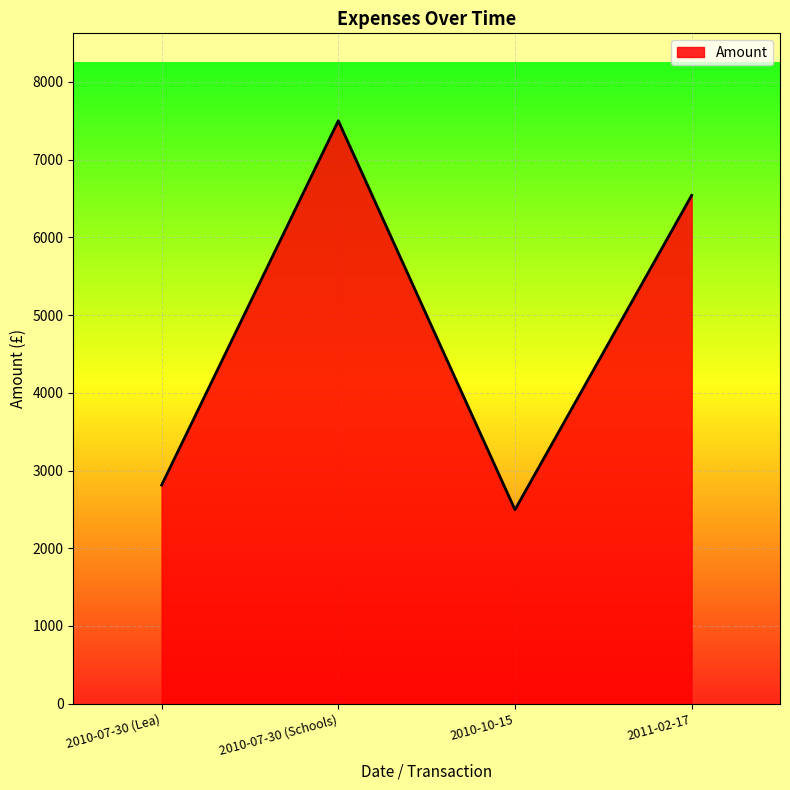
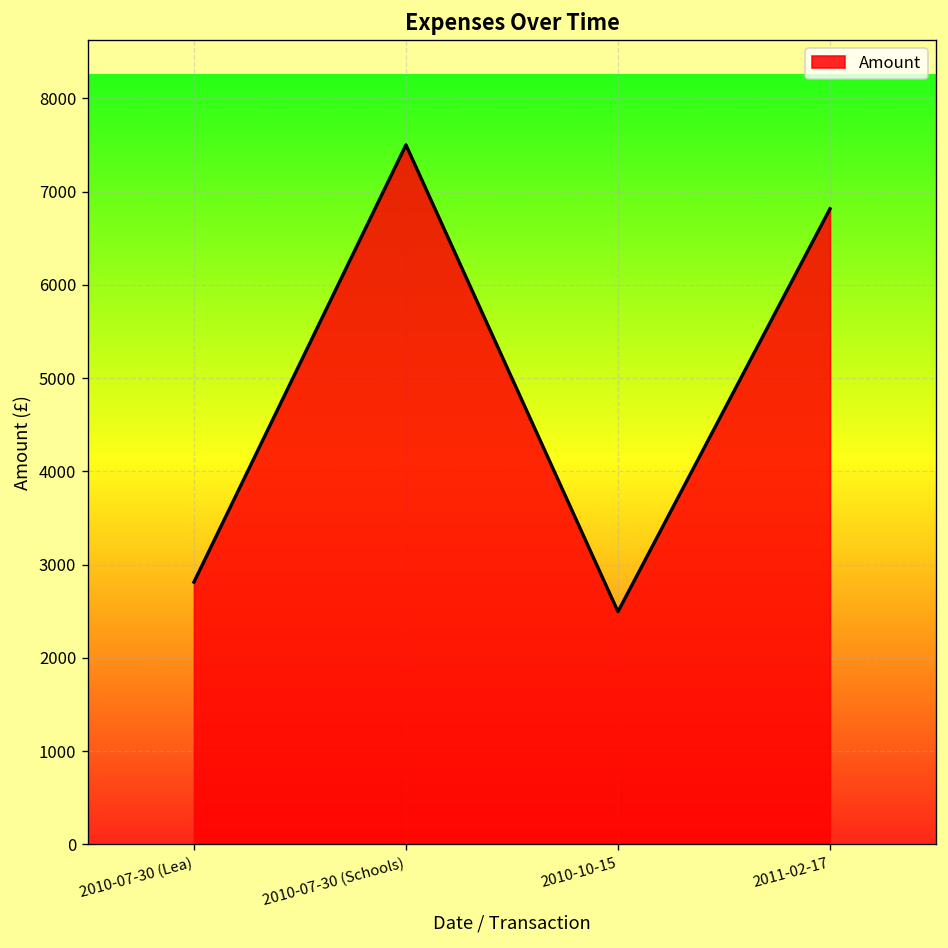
2011-02-17: 6500 -> 6800
